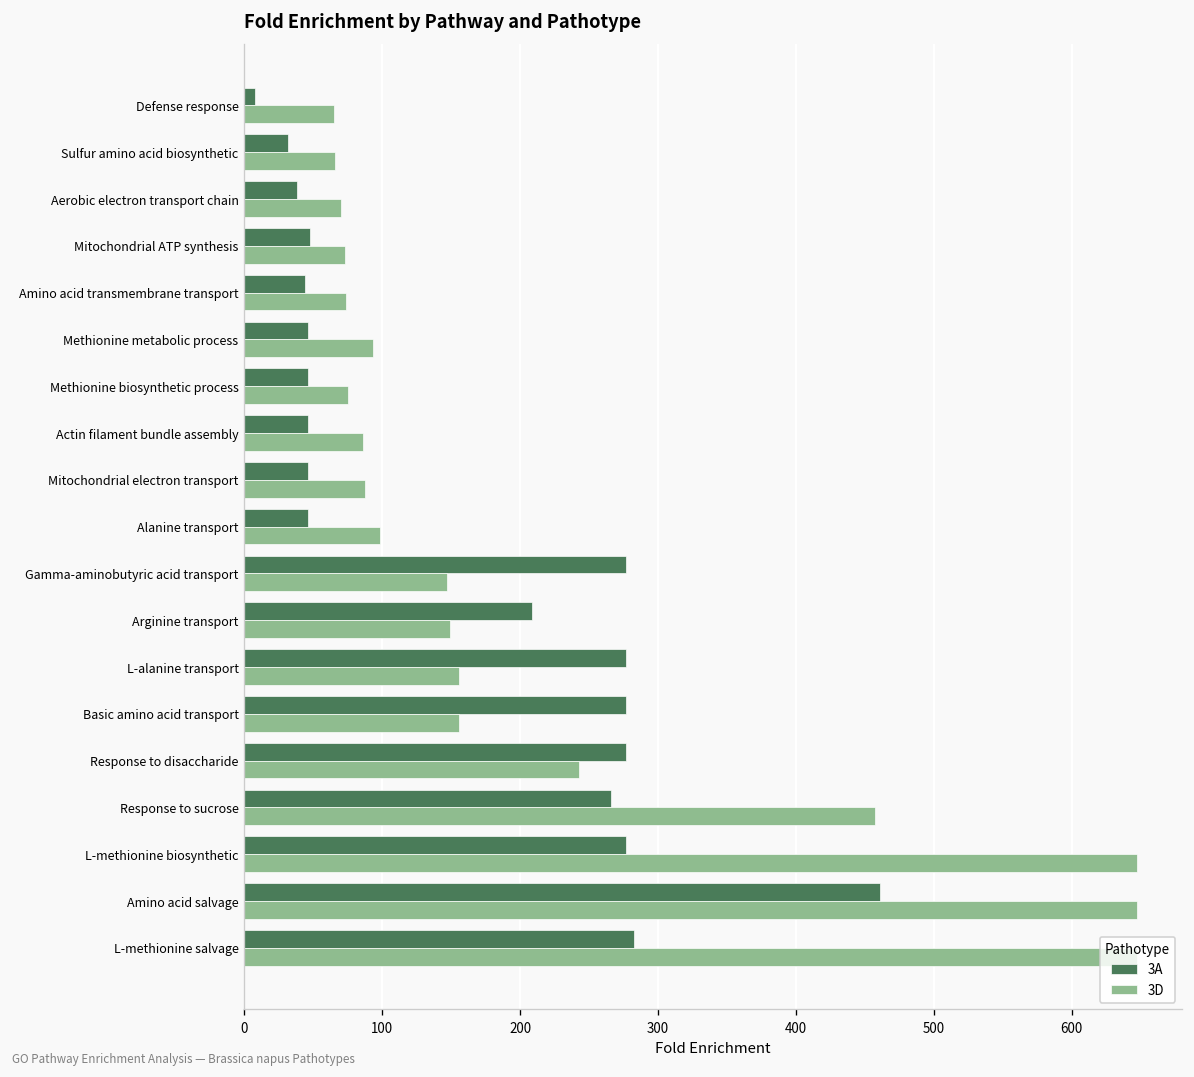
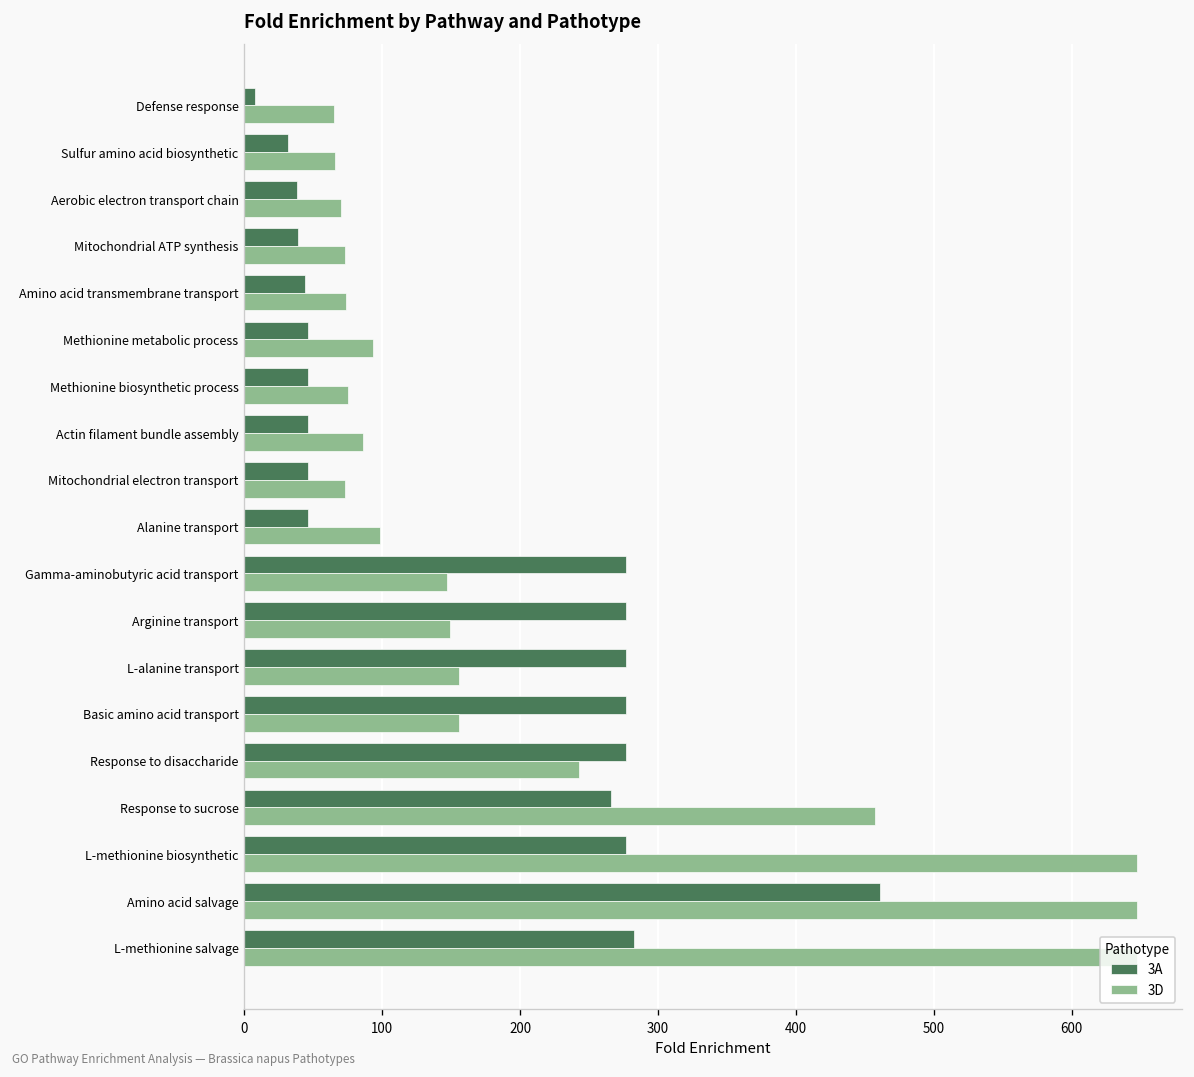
3A, Mitochondrial ATP synthesis: 48 -> 39
3D, Mitochondrial electron transport: 87 -> 73
3A, Arginine transport: 209 -> 277
